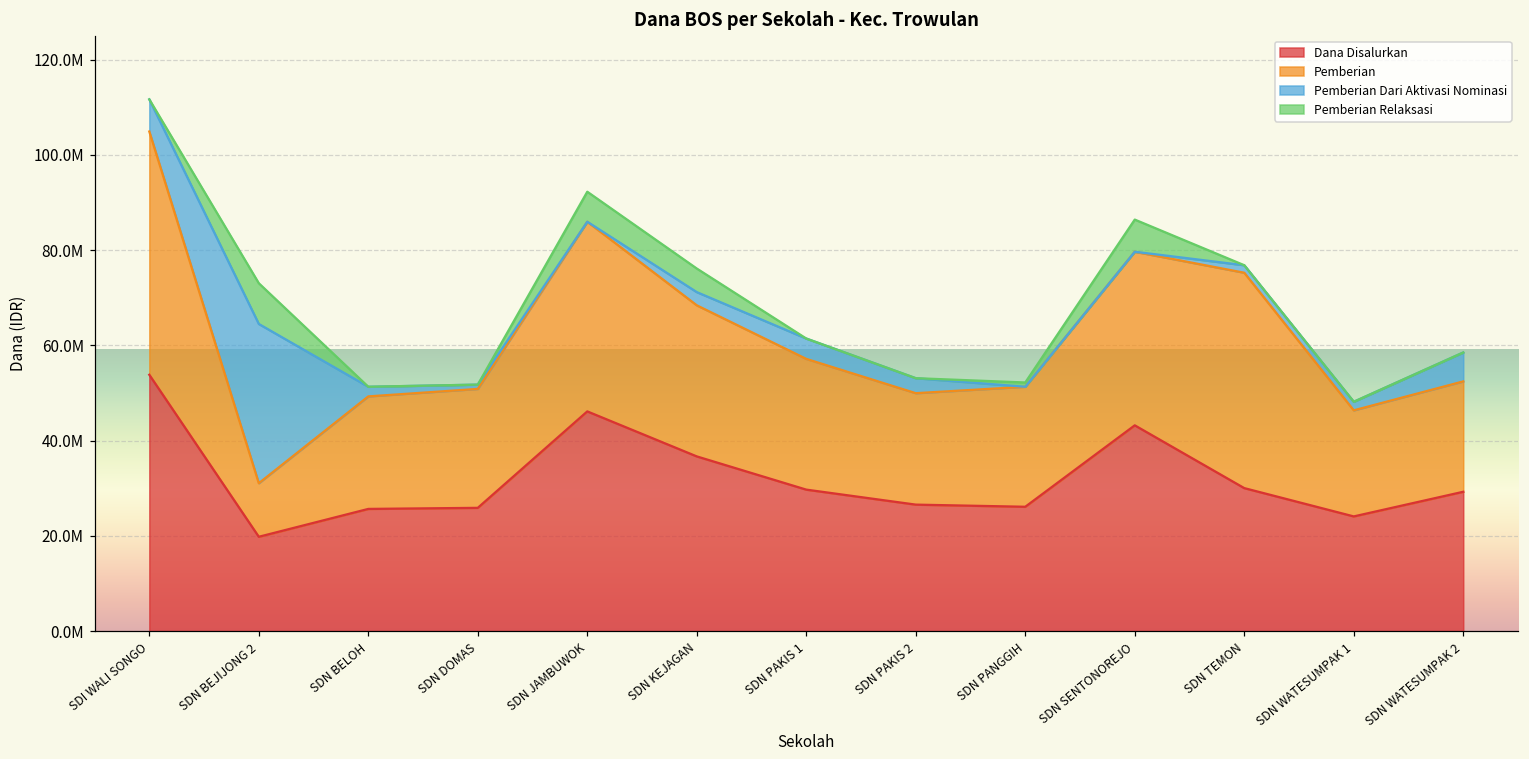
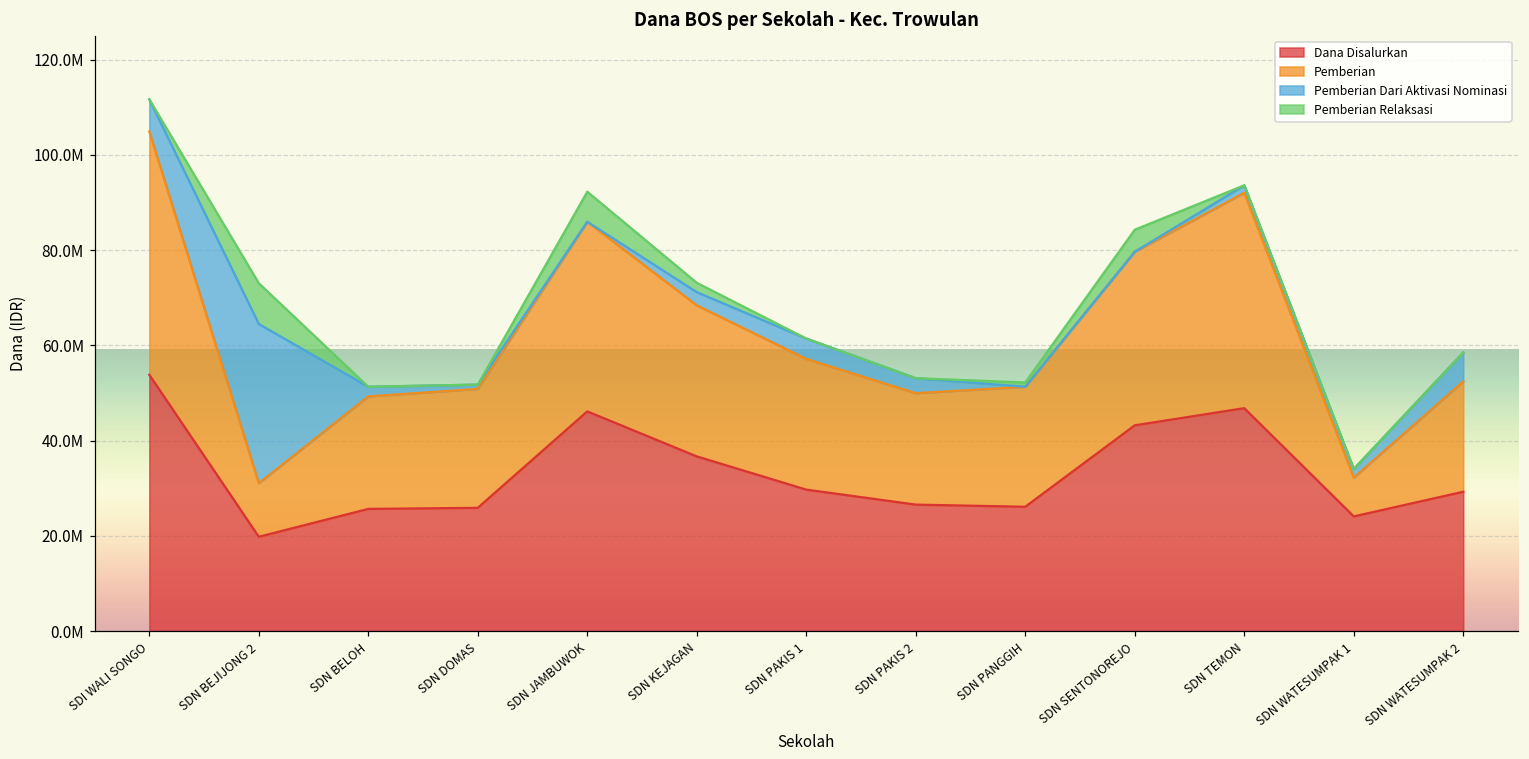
Pemberian Relaksasi, SDN KEJAGAN: 5000000 -> 2000000
Pemberian Relaksasi, SDN SENTONOREJO: 7000000 -> 5000000
Dana Disalurkan, SDN TEMON: 30000000 -> 47000000
Pemberian, SDN WATESUMPAK 1: 22000000 -> 8000000
